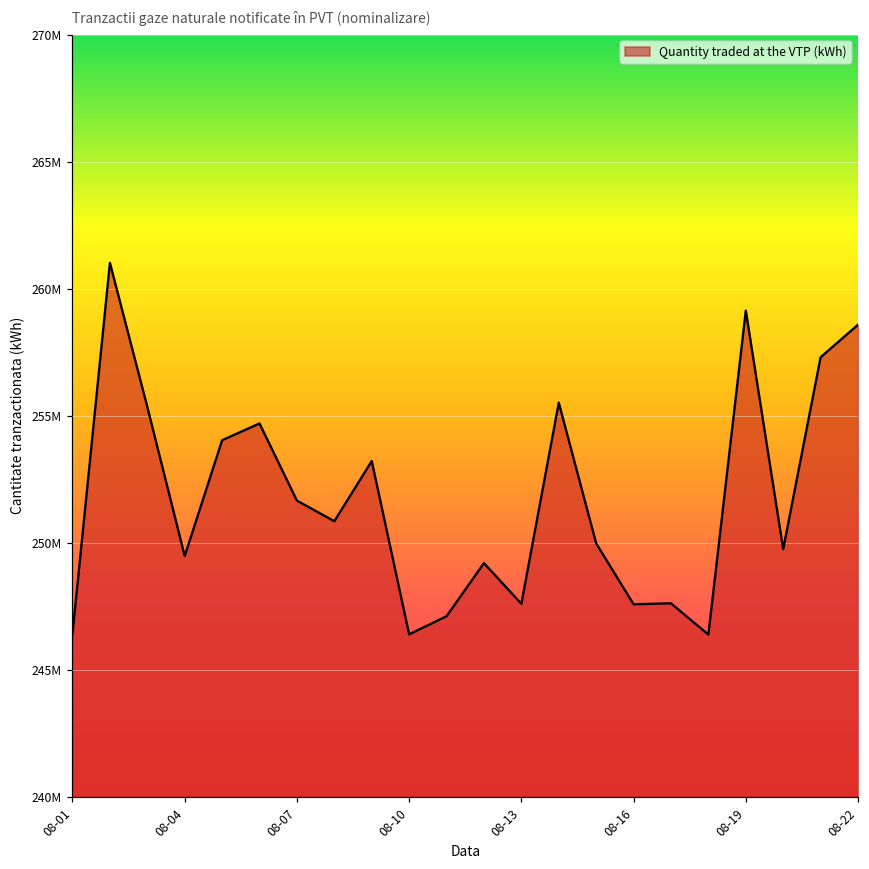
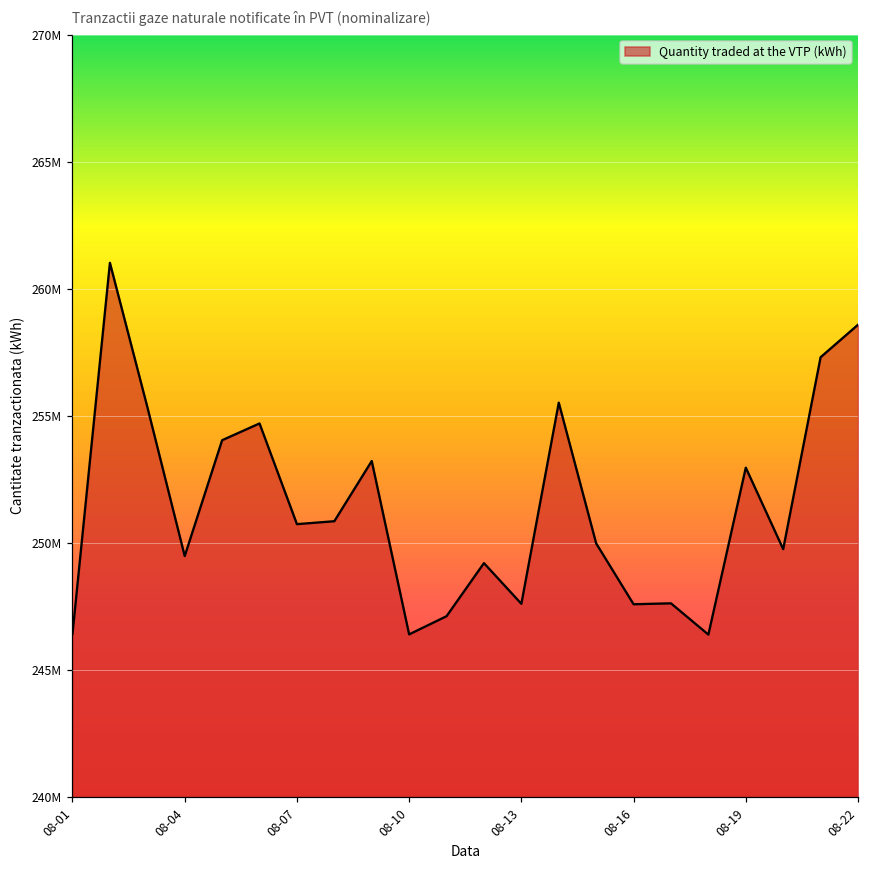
08-07: 251700000 -> 250700000
08-19: 259100000 -> 253000000
